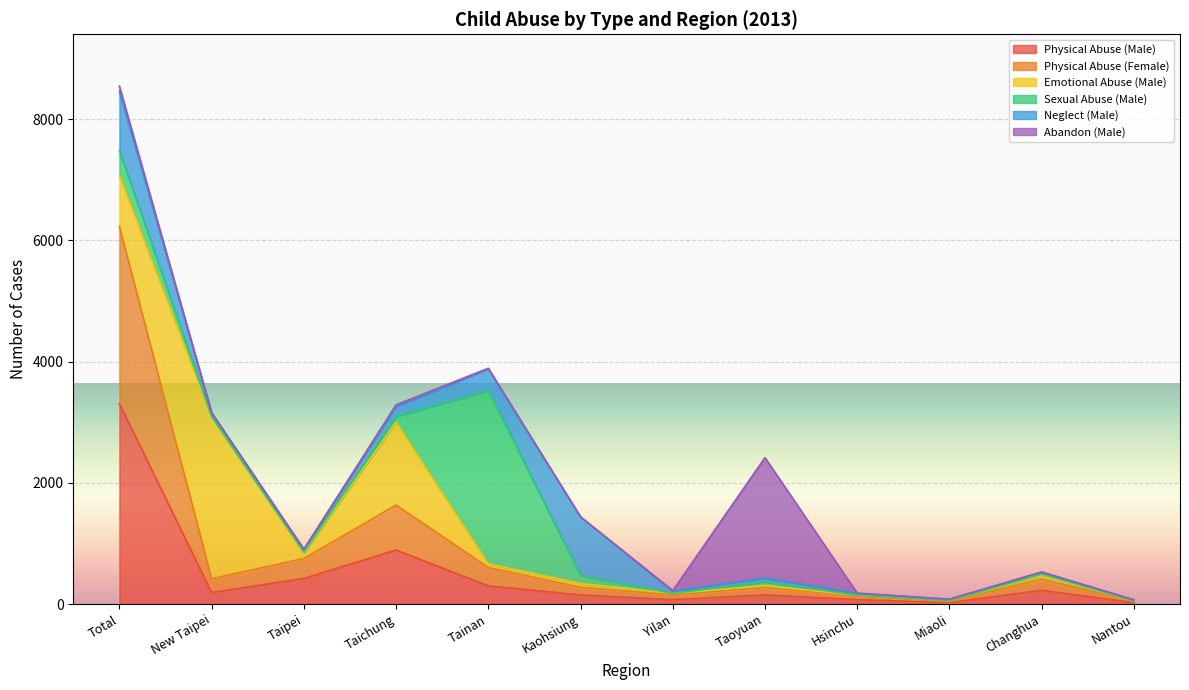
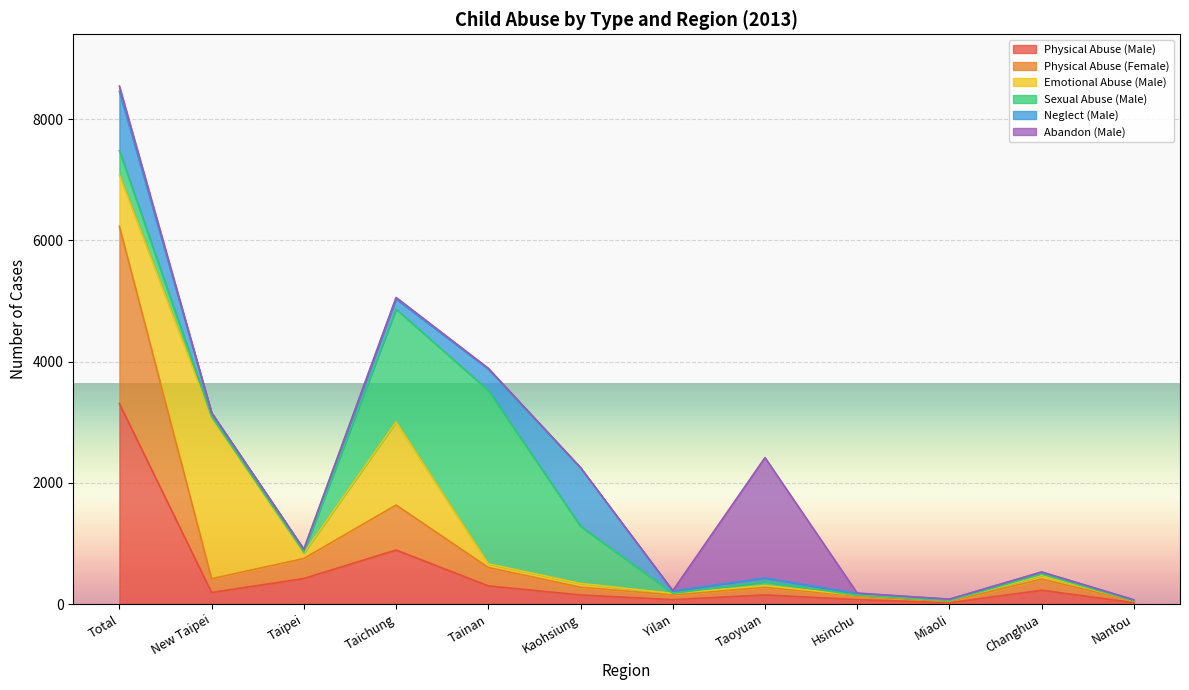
Sexual Abuse (Male), Taichung: 100 -> 1900
Sexual Abuse (Male), Kaohsiung: 100 -> 900
